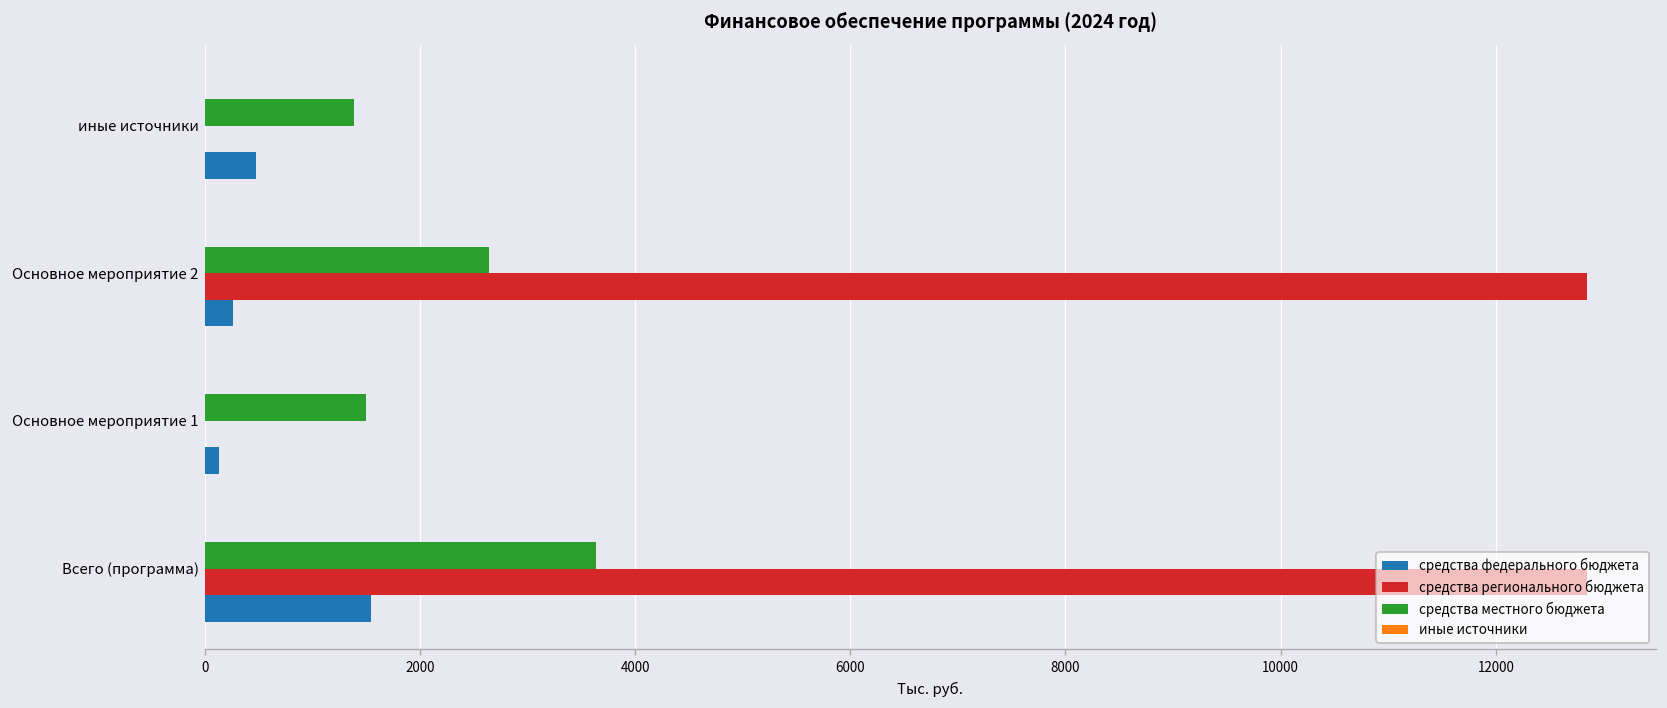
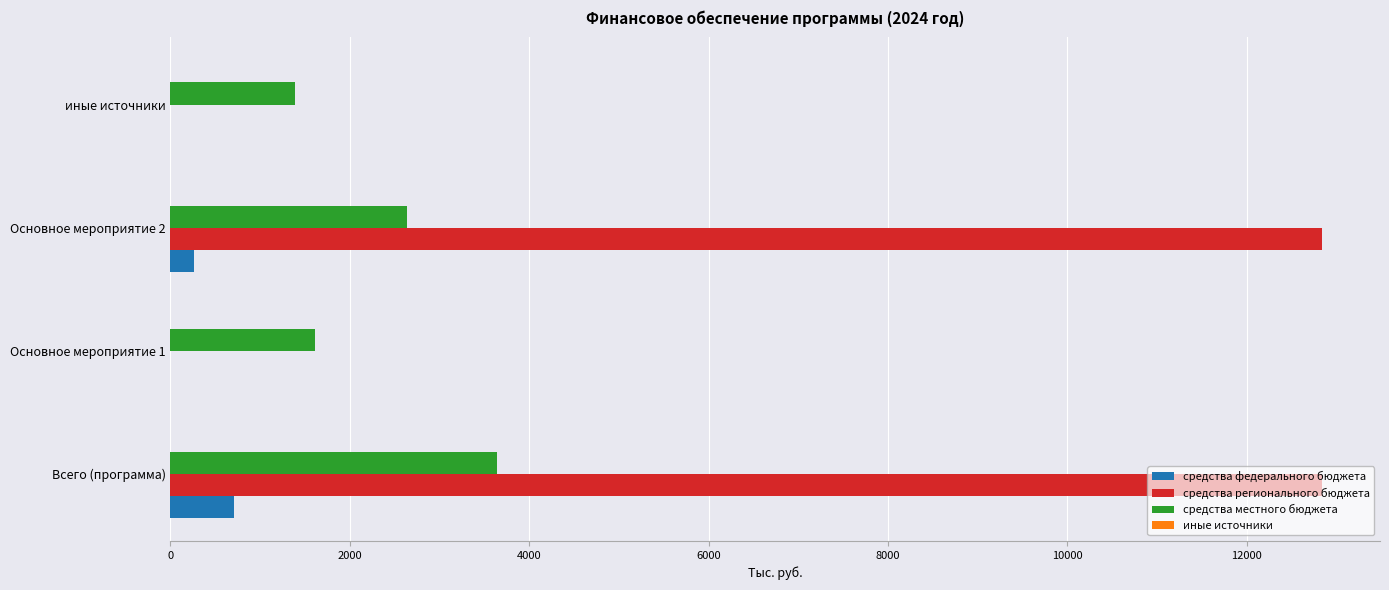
средства федерального бюджета, иные источники: 500 -> 0
средства местного бюджета, Основное мероприятие 1: 1500 -> 1600
средства федерального бюджета, Основное мероприятие 1: 100 -> 0
средства федерального бюджета, Всего (программа): 1500 -> 700
